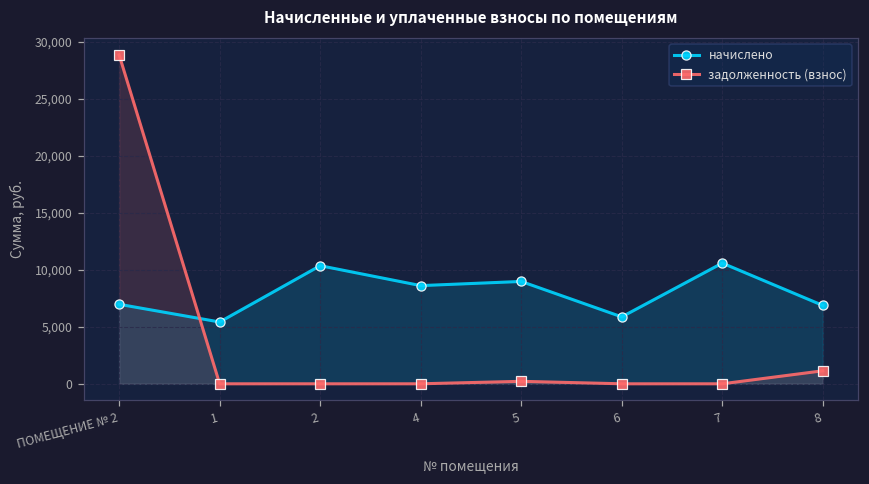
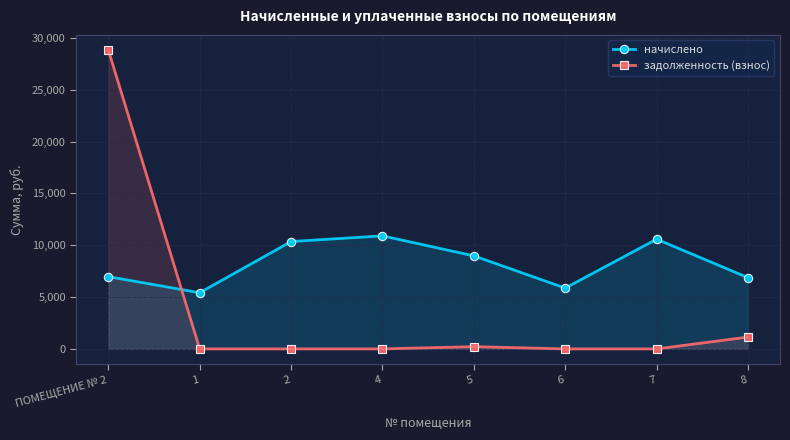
начислено, 4: 8,600 -> 10,900
